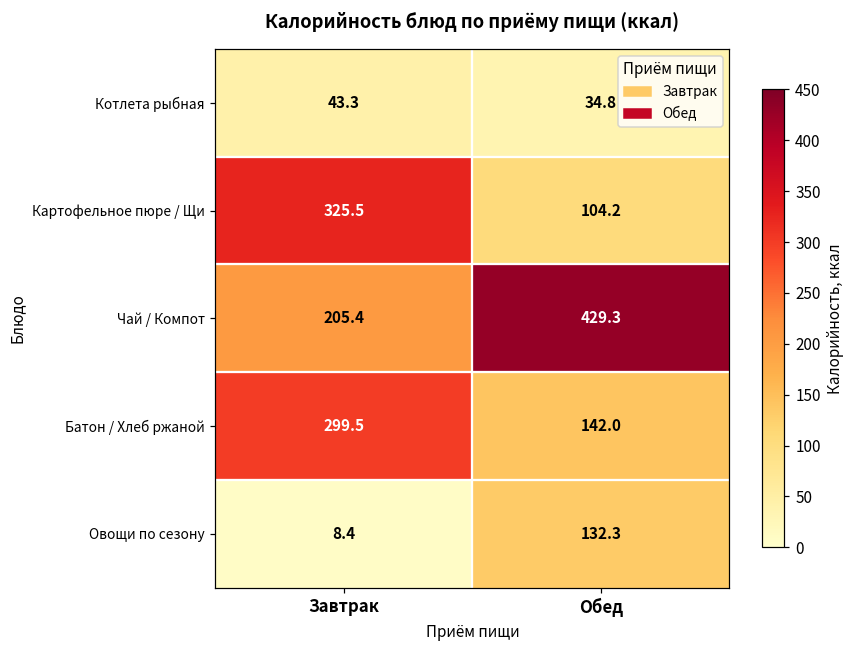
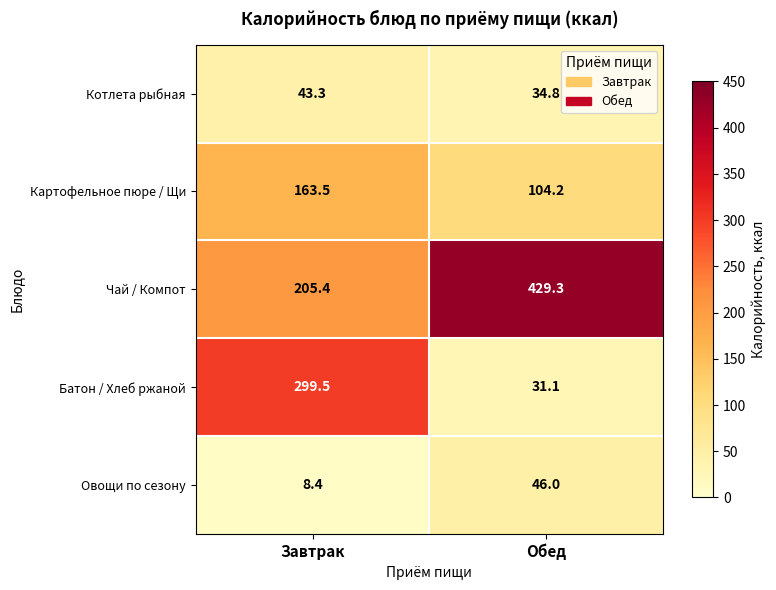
Картофельное пюре / Щи, Завтрак: 325.5 -> 163.5
Батон / Хлеб ржаной, Обед: 142.0 -> 31.1
Овощи по сезону, Обед: 132.3 -> 46.0
